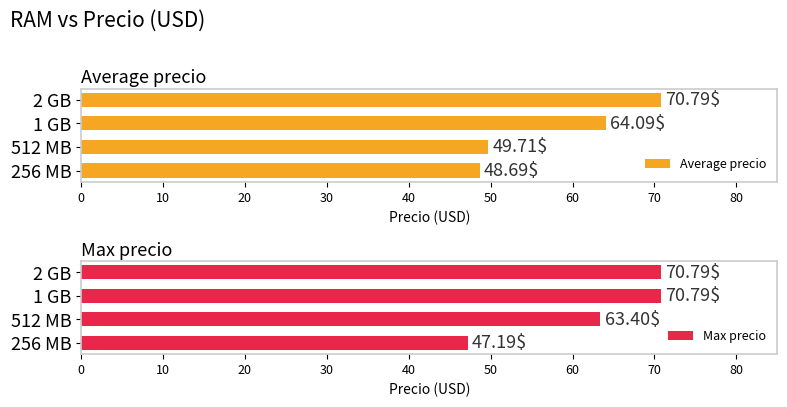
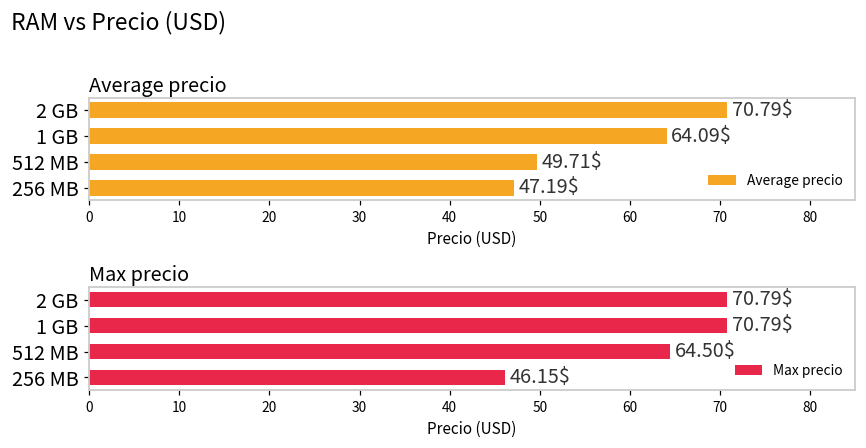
Average precio, 256 MB: 48.69$ -> 47.19$
Max precio, 512 MB: 63.40$ -> 64.50$
Max precio, 256 MB: 47.19$ -> 46.15$
